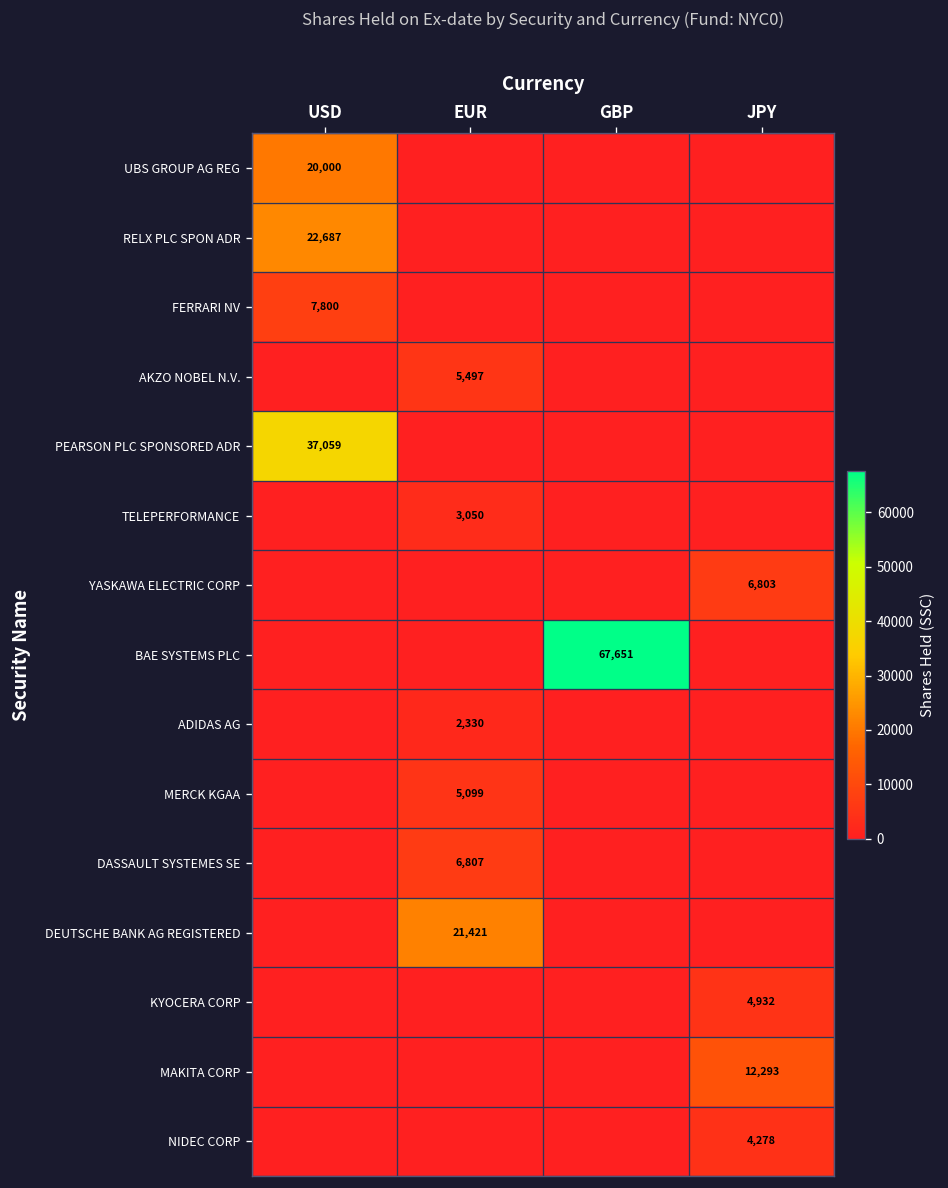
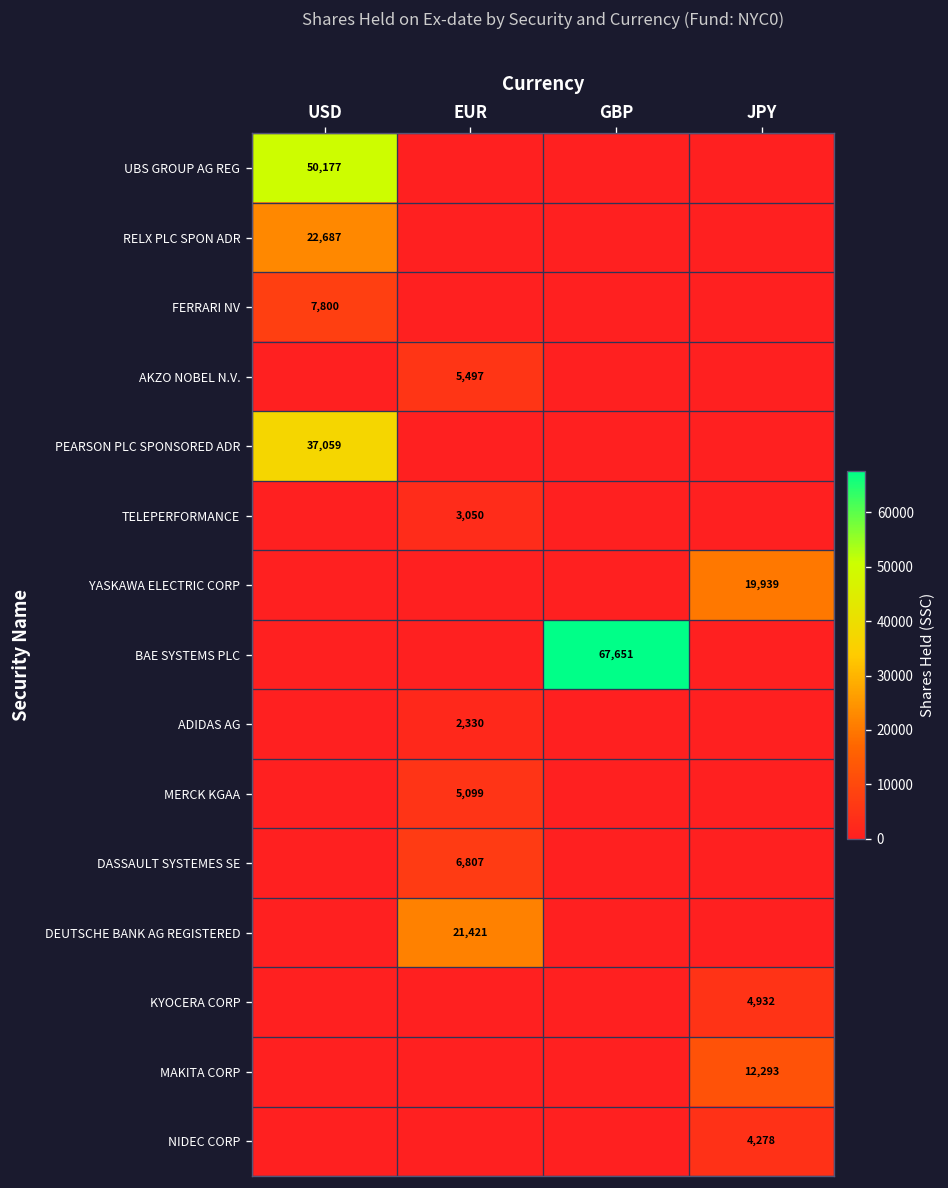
UBS GROUP AG REG, USD: 20,000 -> 50,177
YASKAWA ELECTRIC CORP, JPY: 6,803 -> 19,939
